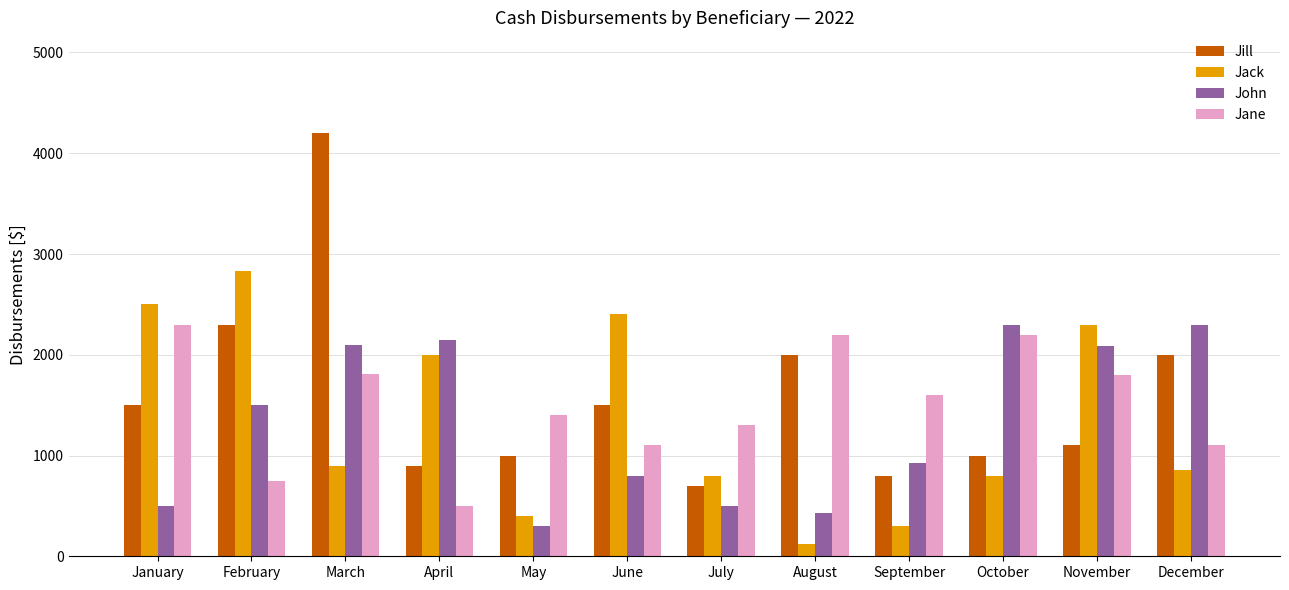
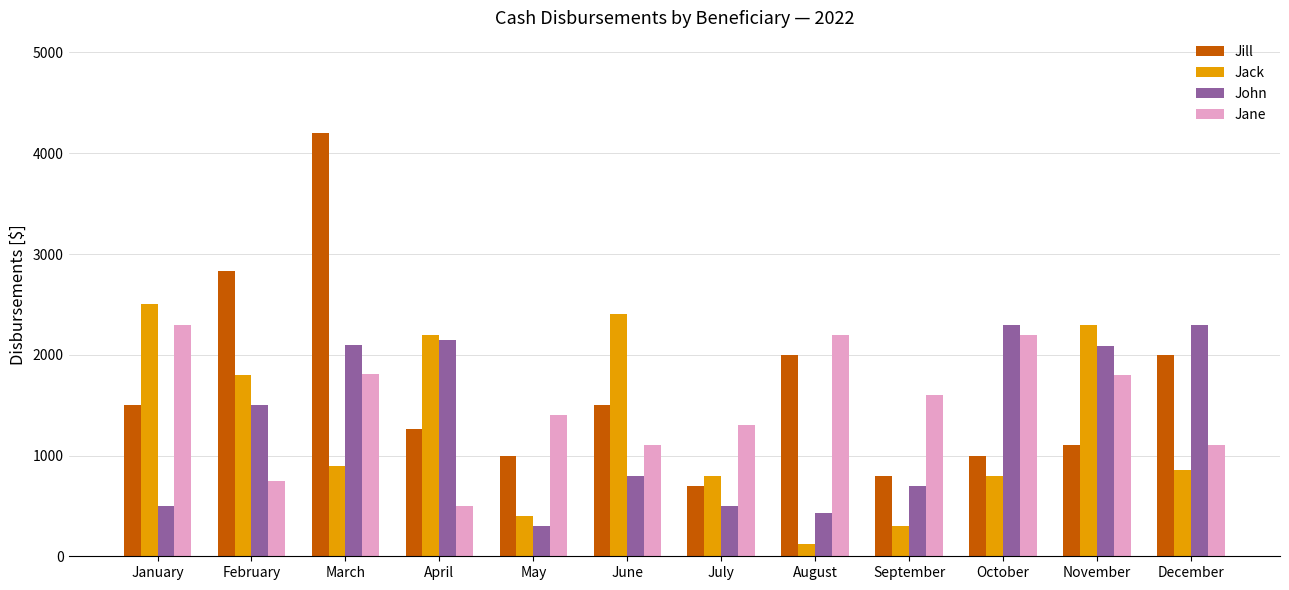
Jill, February: 2300 -> 2830
Jack, February: 2830 -> 1800
Jill, April: 900 -> 1260
Jack, April: 2000 -> 2200
John, September: 930 -> 700
